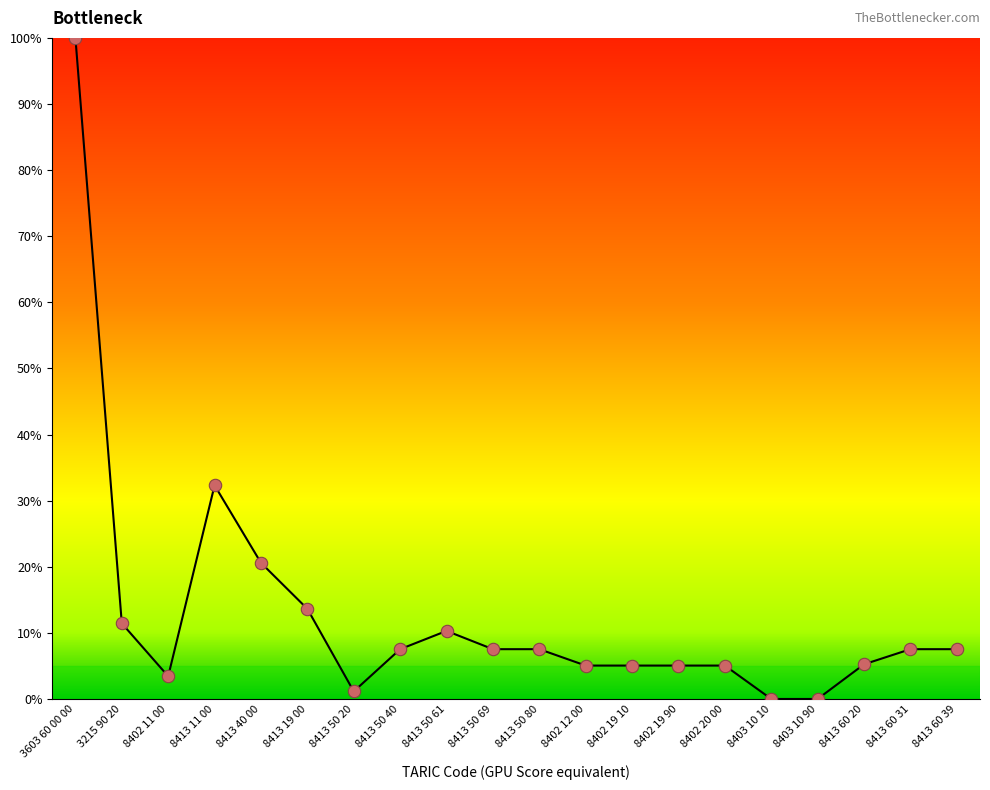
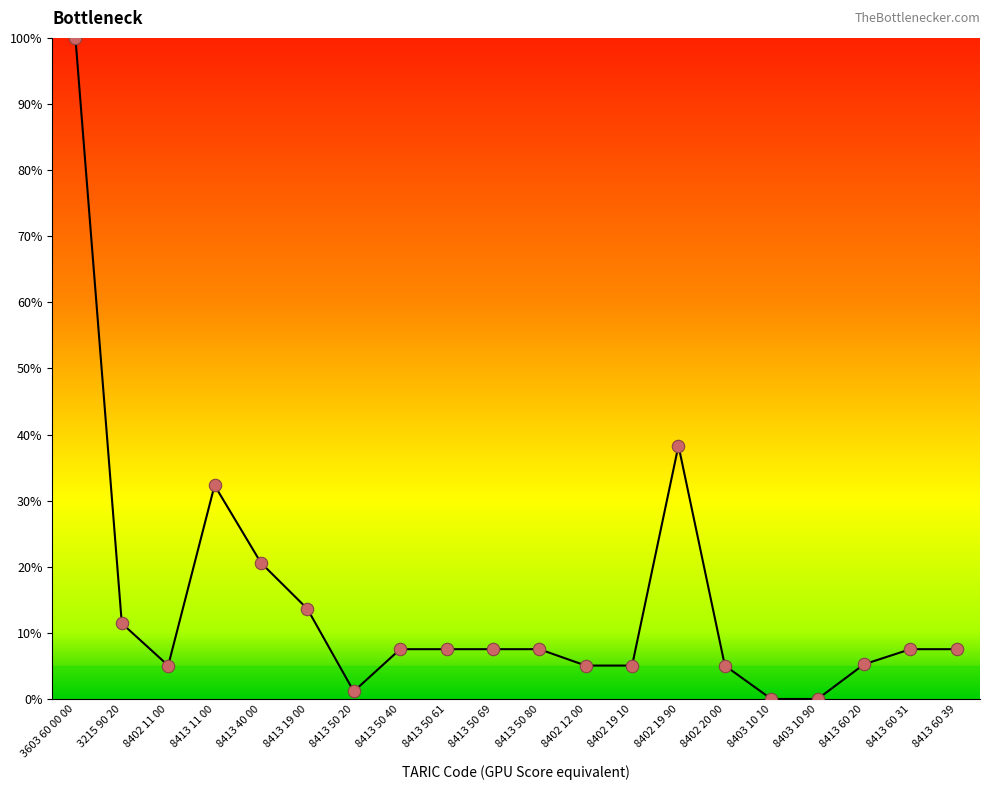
8402 11 00: 3% -> 5%
8413 50 61: 10% -> 8%
8402 19 90: 5% -> 38%
